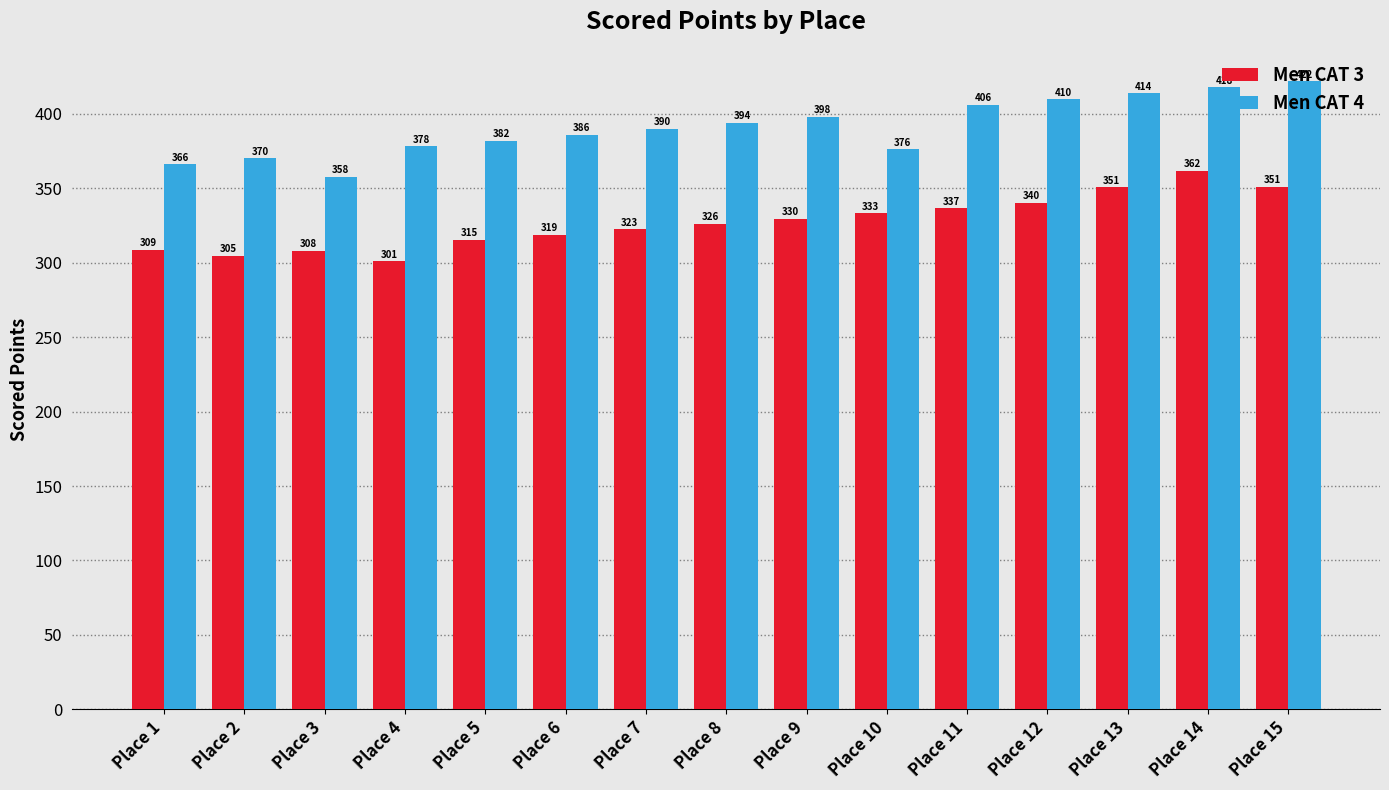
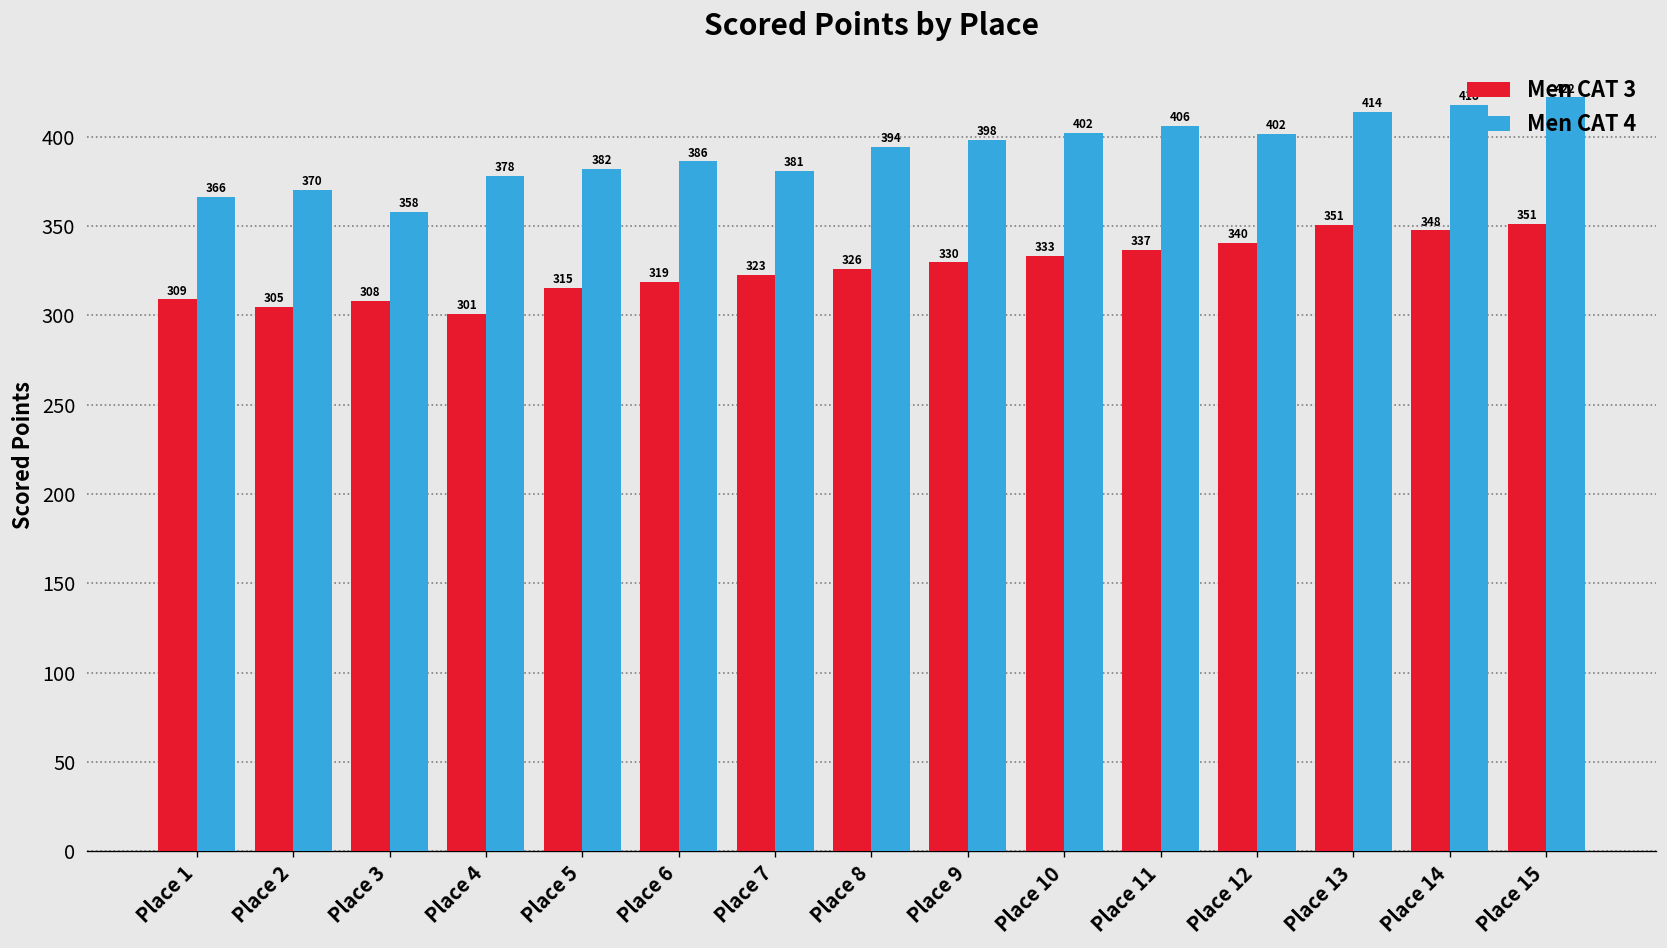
Men CAT 4, Place 7: 390 -> 381
Men CAT 4, Place 10: 376 -> 402
Men CAT 4, Place 12: 410 -> 402
Men CAT 3, Place 14: 362 -> 348
